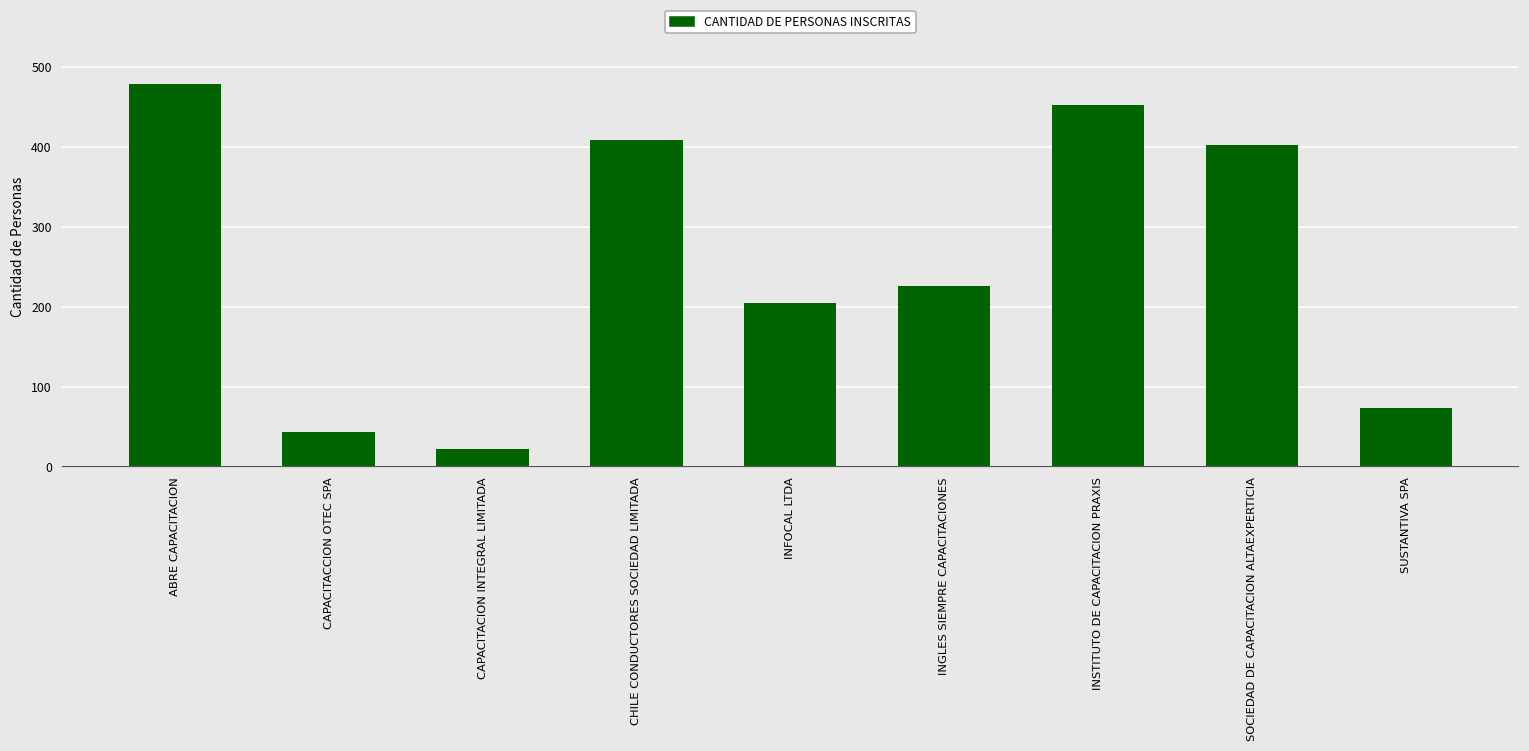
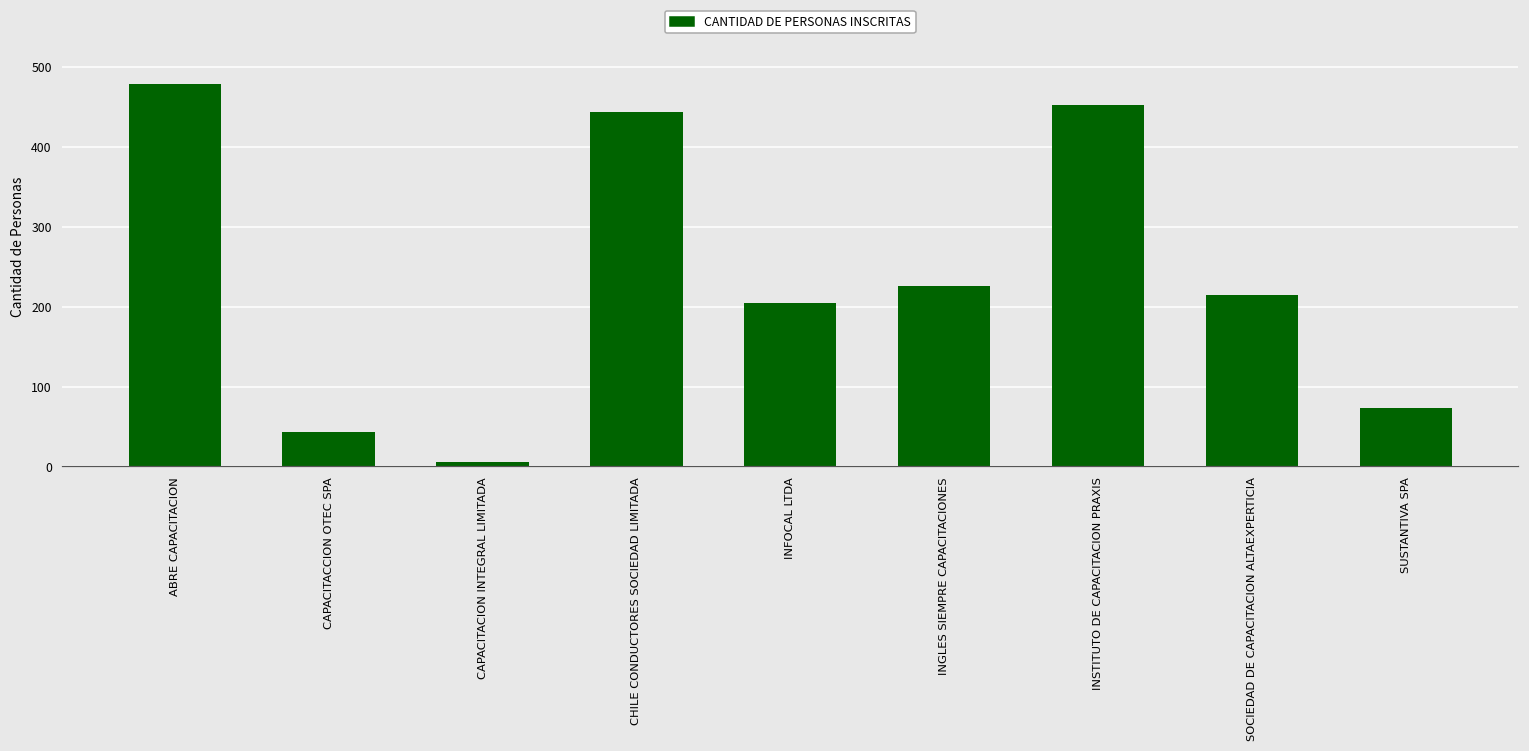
CAPACITACION INTEGRAL LIMITADA: 20 -> 10
CHILE CONDUCTORES SOCIEDAD LIMITADA: 410 -> 440
SOCIEDAD DE CAPACITACION ALTAEXPERTICIA: 400 -> 220
